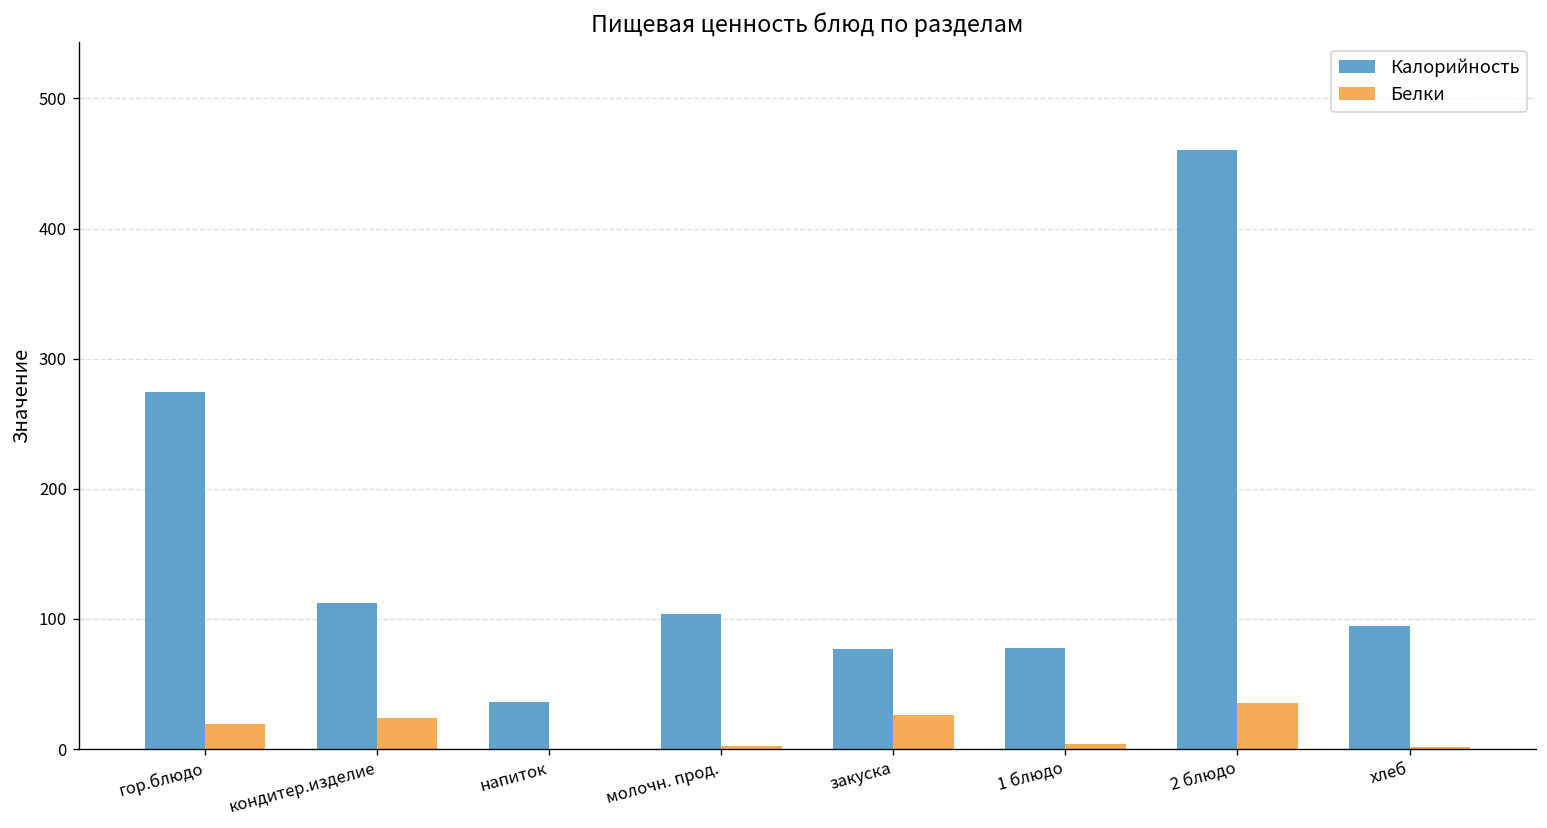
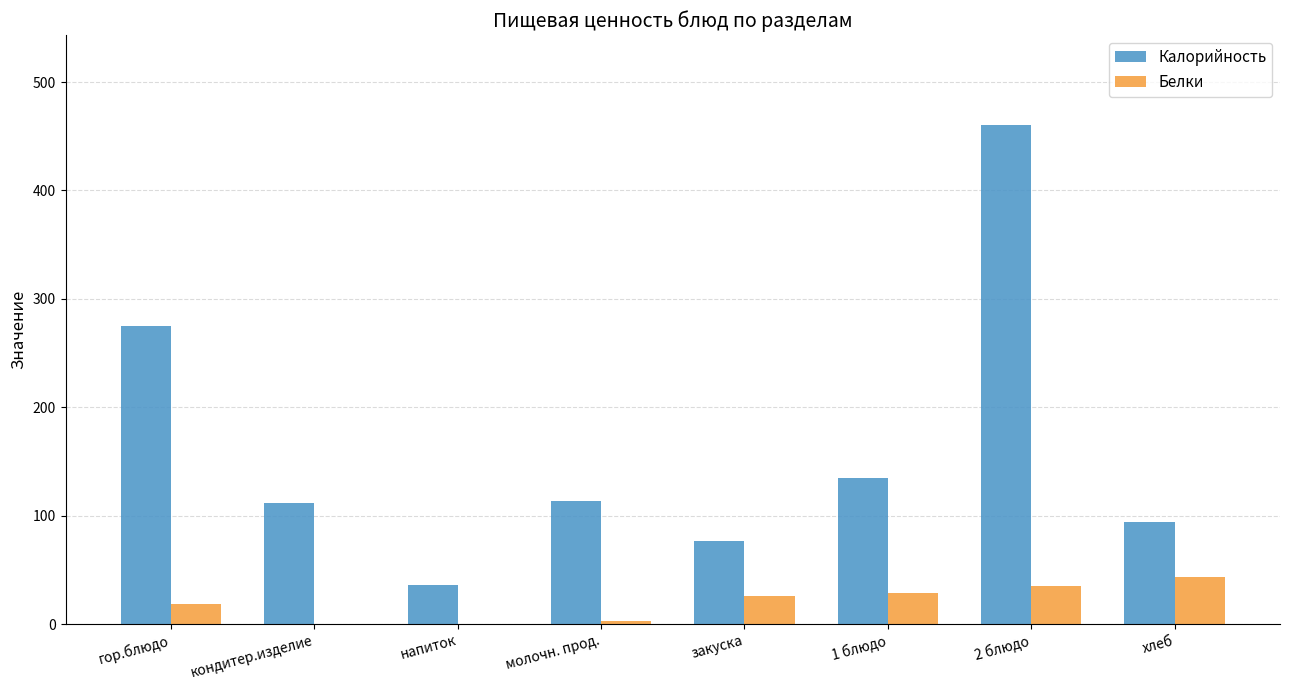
Белки, кондитер.изделие: 24 -> 0
Калорийность, молочн. прод.: 104 -> 113
Калорийность, 1 блюдо: 78 -> 135
Белки, 1 блюдо: 4 -> 29
Белки, хлеб: 2 -> 43
